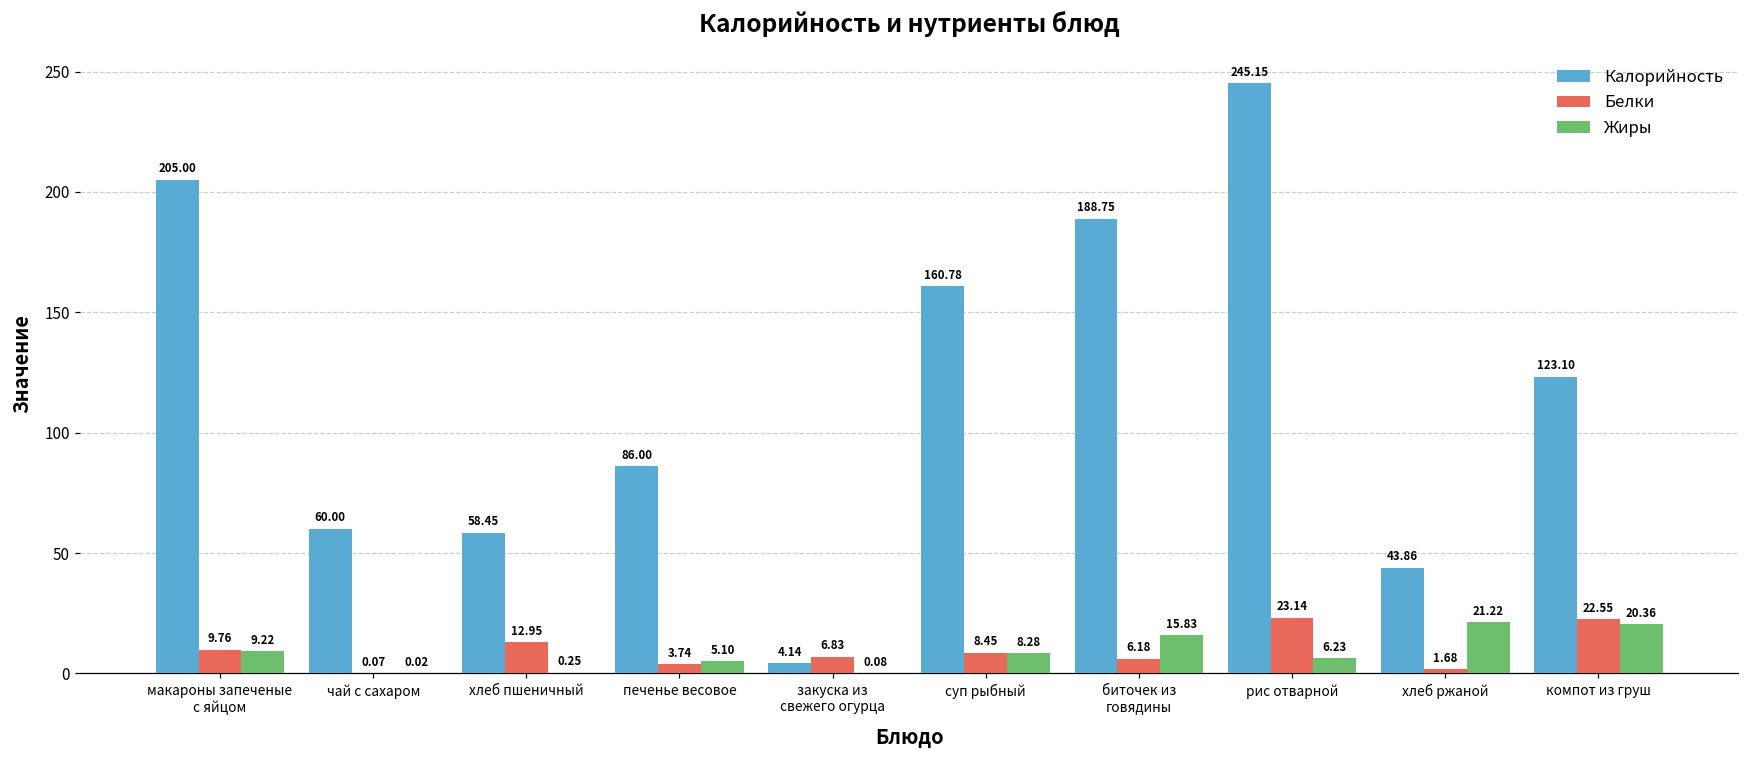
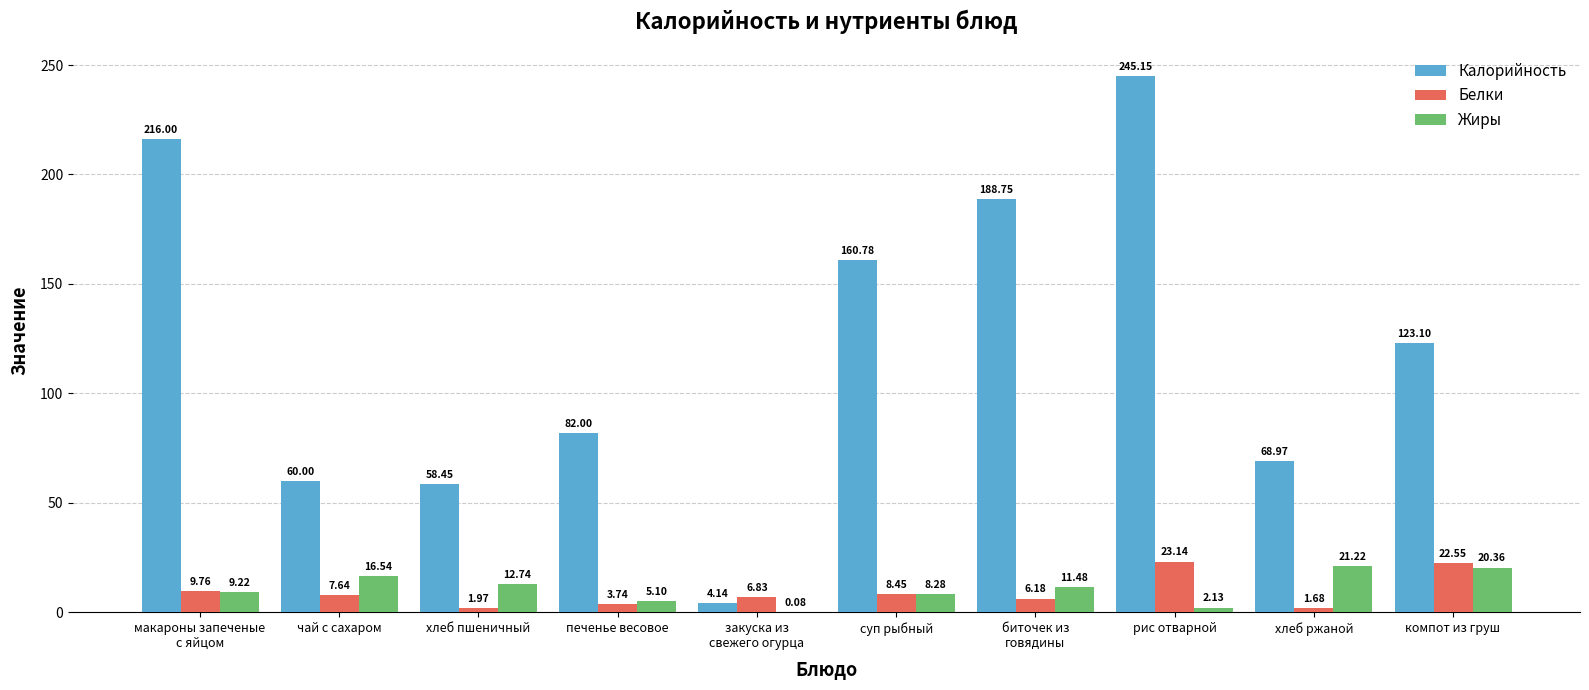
Калорийность, макароны запеченые с яйцом: 205.00 -> 216.00
Белки, чай с сахаром: 0.07 -> 7.64
Жиры, чай с сахаром: 0.02 -> 16.54
Белки, хлеб пшеничный: 12.95 -> 1.97
Жиры, хлеб пшеничный: 0.25 -> 12.74
Калорийность, печенье весовое: 86.00 -> 82.00
Жиры, биточек из говядины: 15.83 -> 11.48
Жиры, рис отварной: 6.23 -> 2.13
Калорийность, хлеб ржаной: 43.86 -> 68.97
